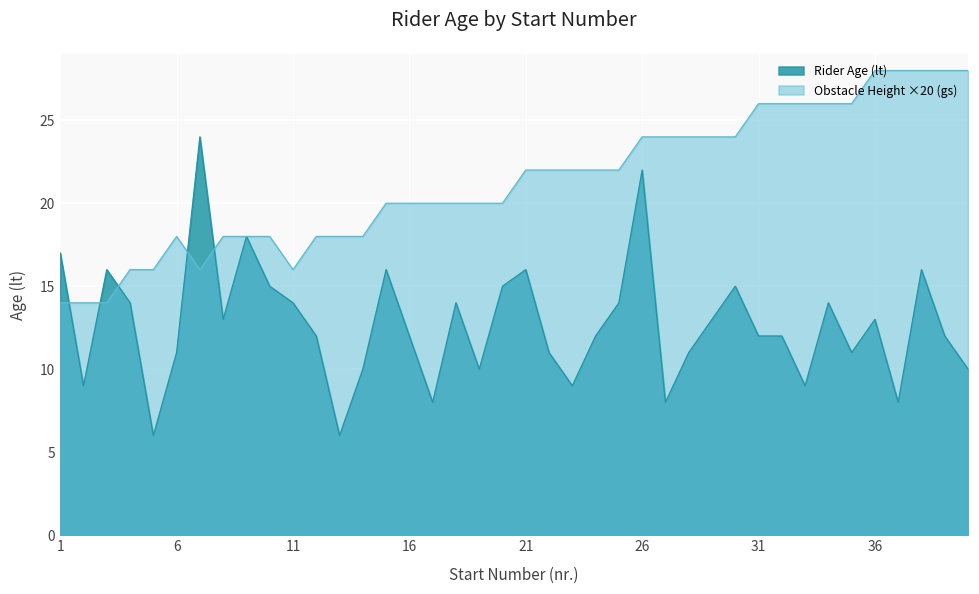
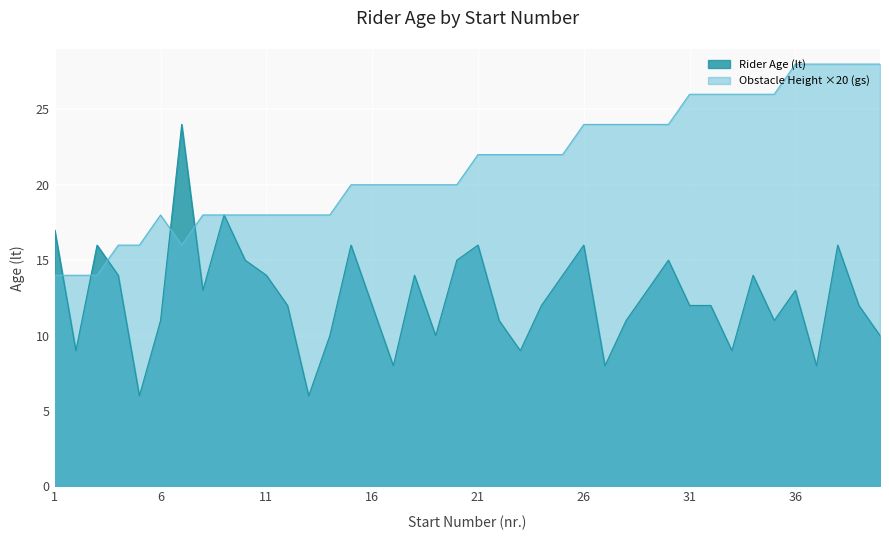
Obstacle Height ×20 (gs), 11: 16.0 -> 18.0
Rider Age (lt), 26: 22 -> 16
